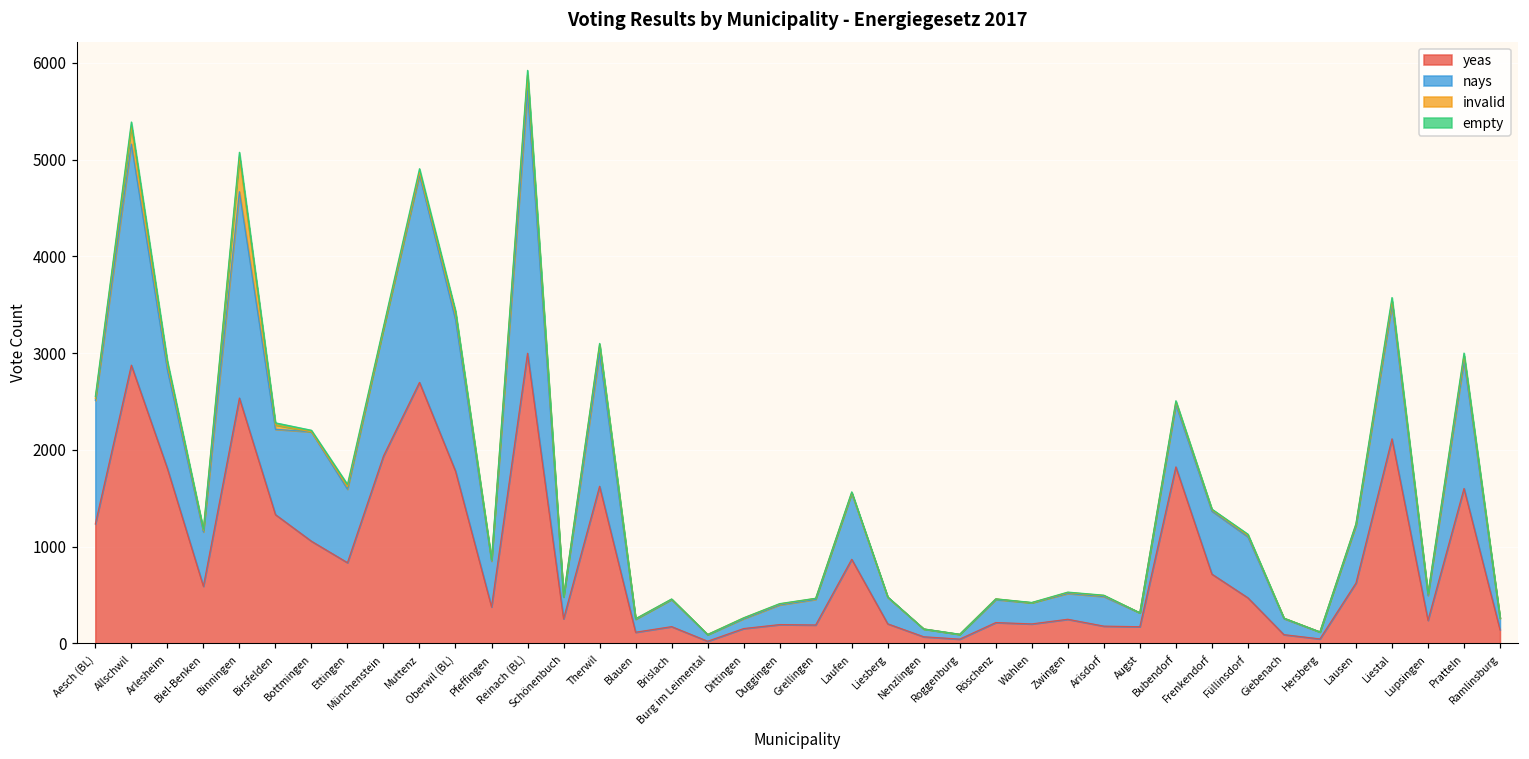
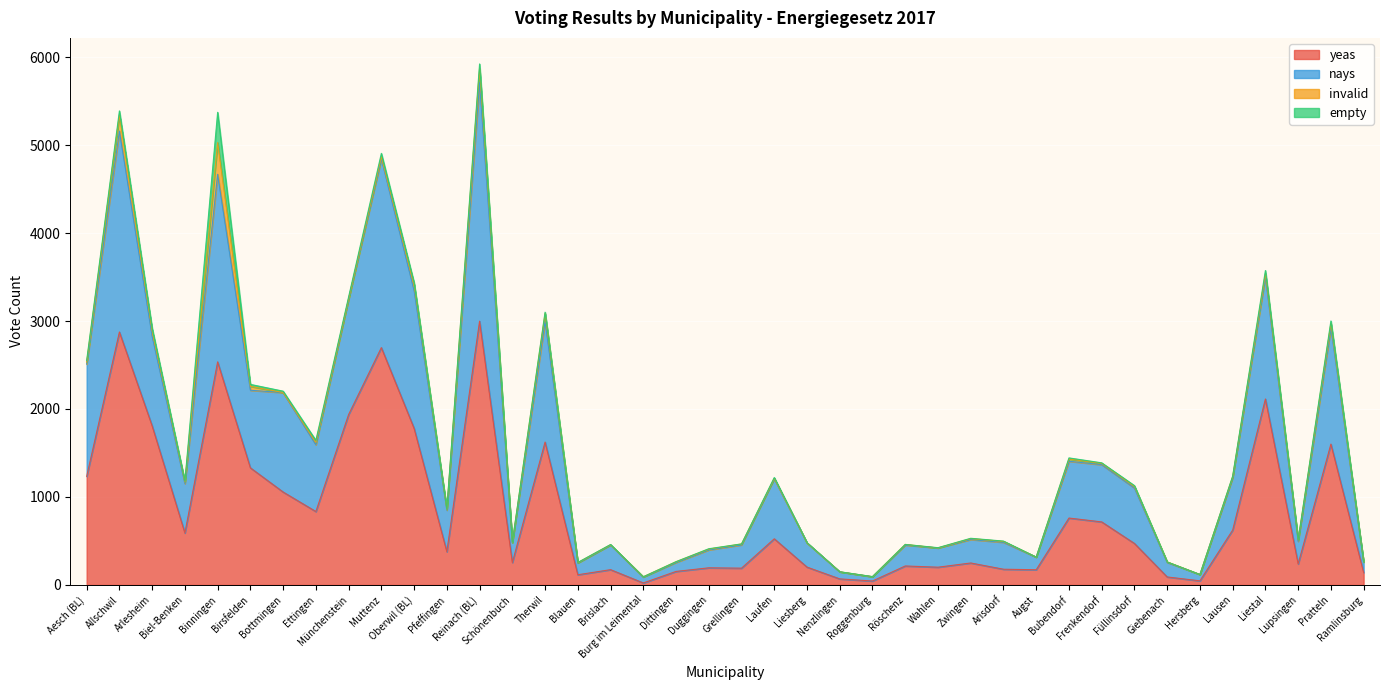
empty, Binningen: 0 -> 300
yeas, Laufen: 900 -> 500
yeas, Bubendorf: 1800 -> 800
